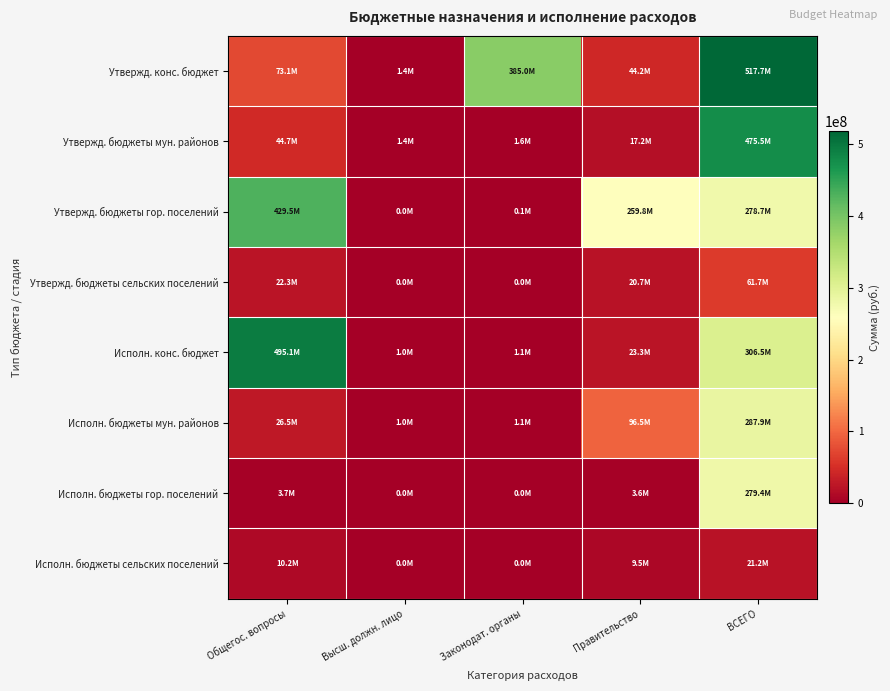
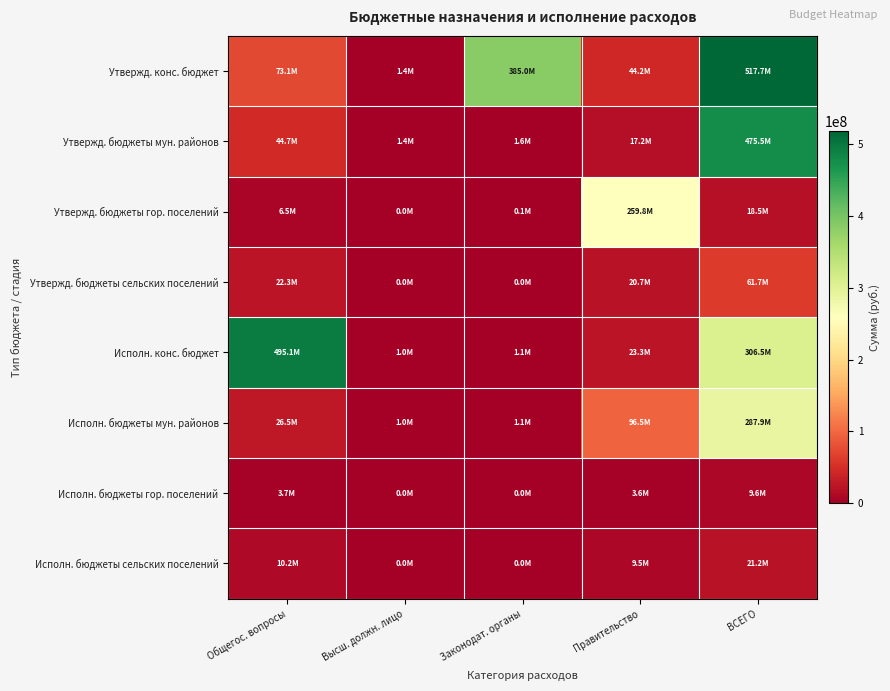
Утвержд. бюджеты гор. поселений, Общегос. вопросы: 429.5M -> 6.5M
Утвержд. бюджеты гор. поселений, ВСЕГО: 278.7M -> 18.5M
Исполн. бюджеты гор. поселений, ВСЕГО: 279.4M -> 9.6M
